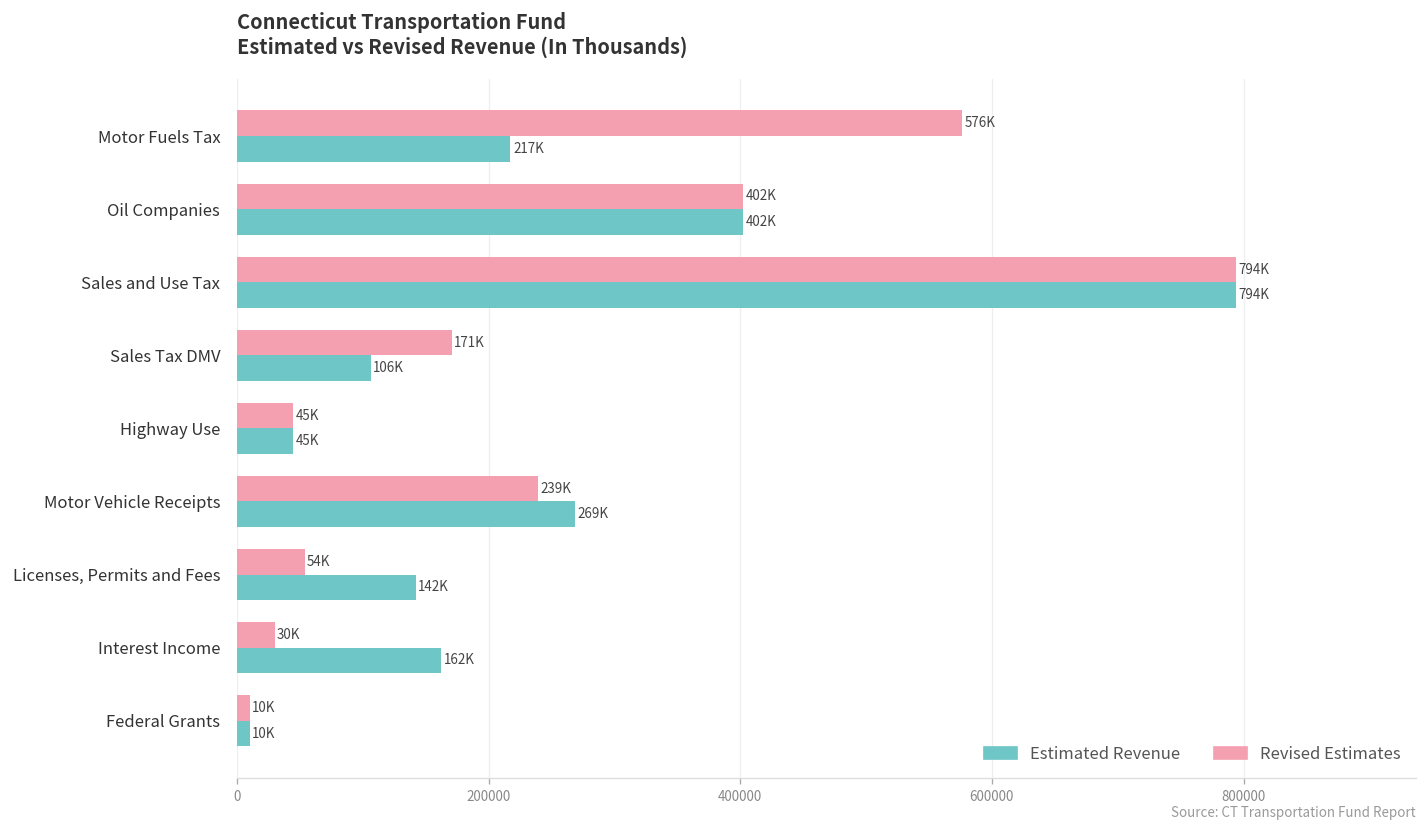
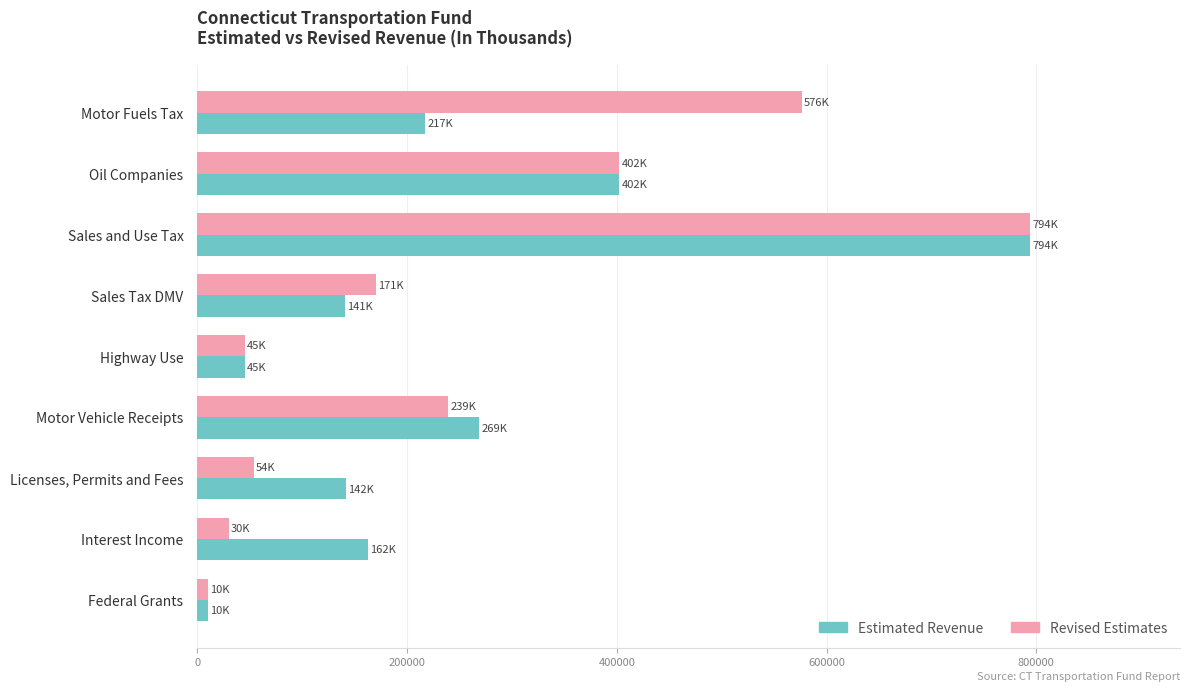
Estimated Revenue, Sales Tax DMV: 106K -> 141K
